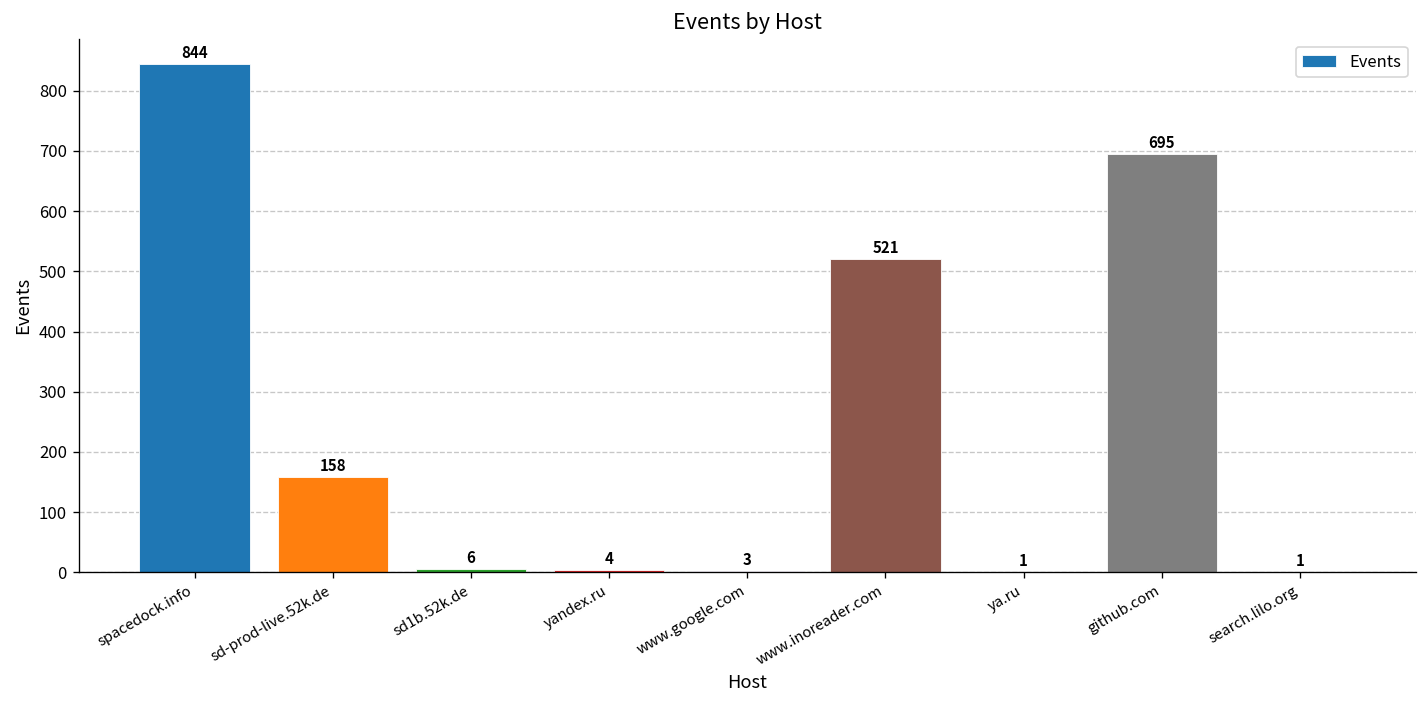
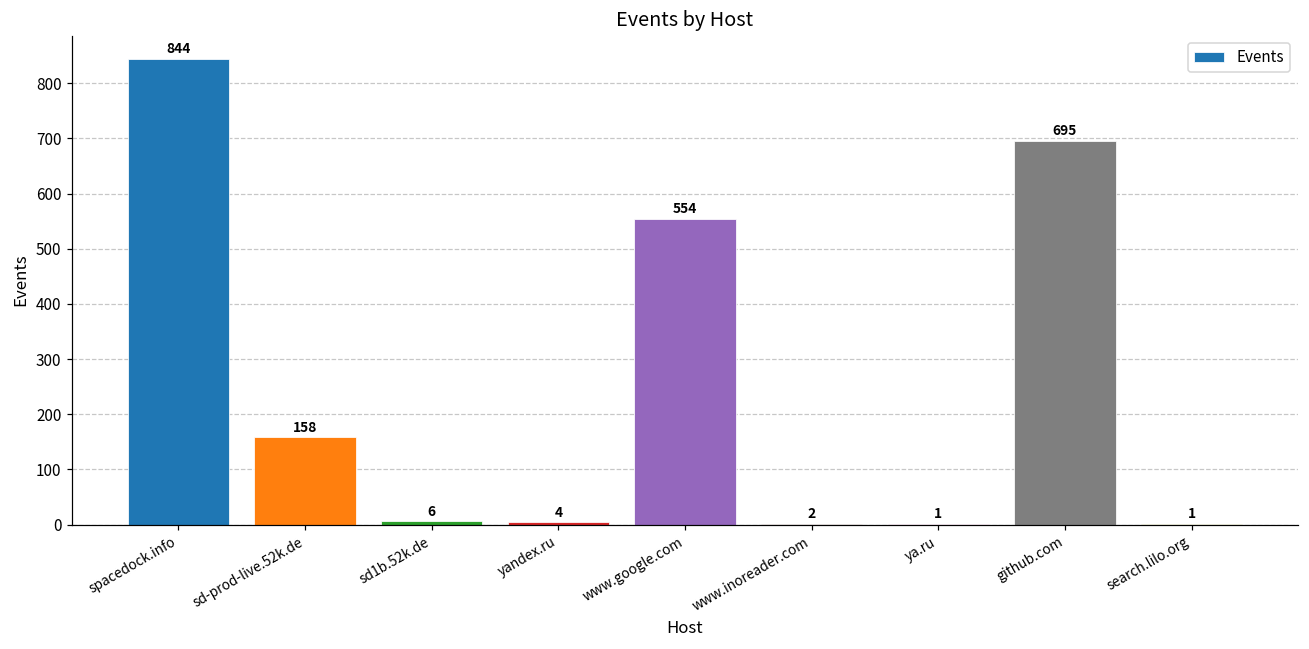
www.google.com: 3 -> 554
www.inoreader.com: 521 -> 2
